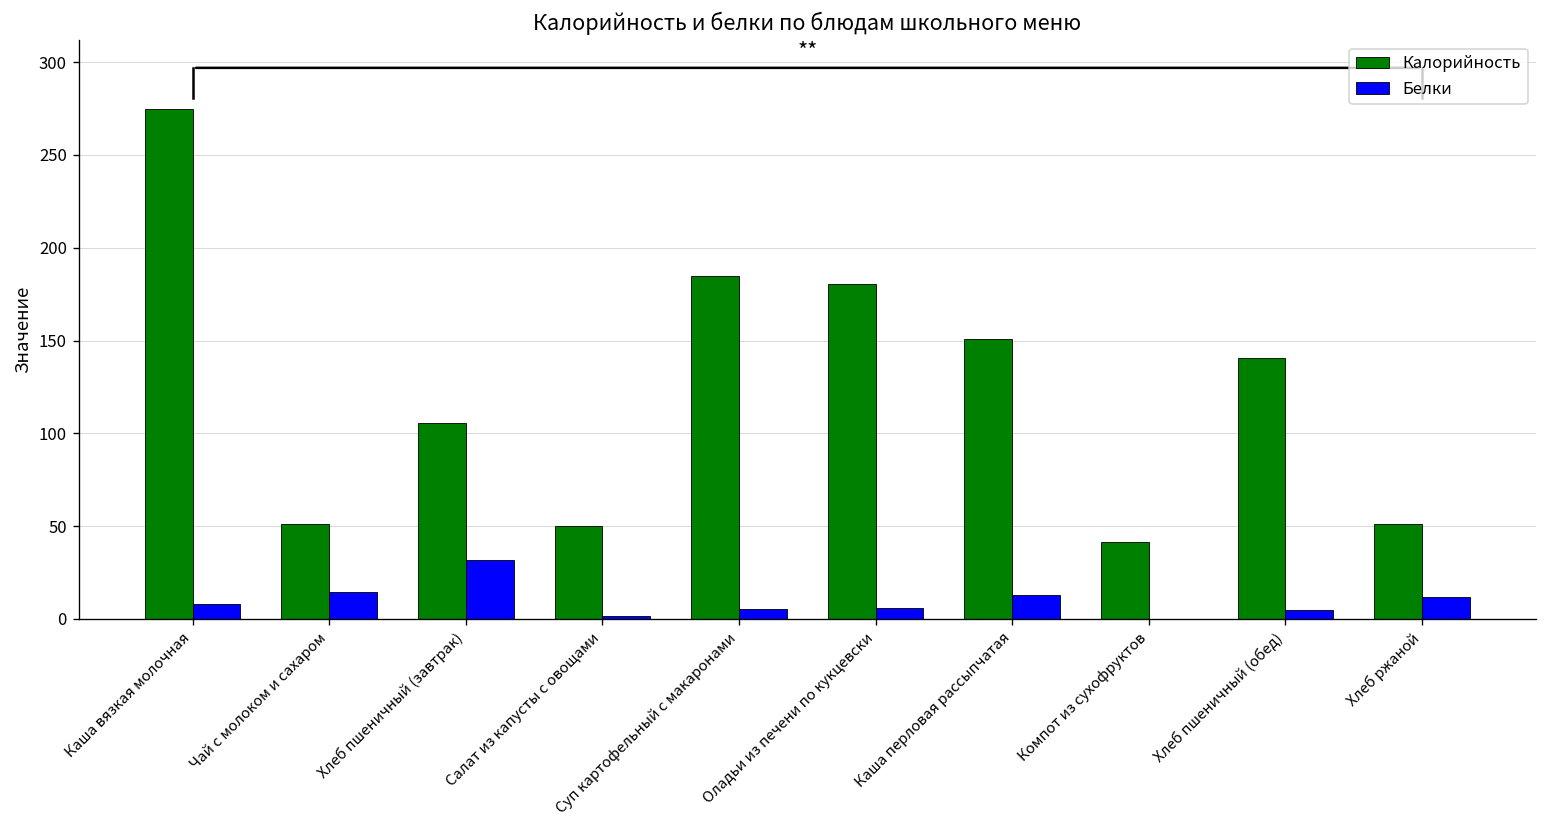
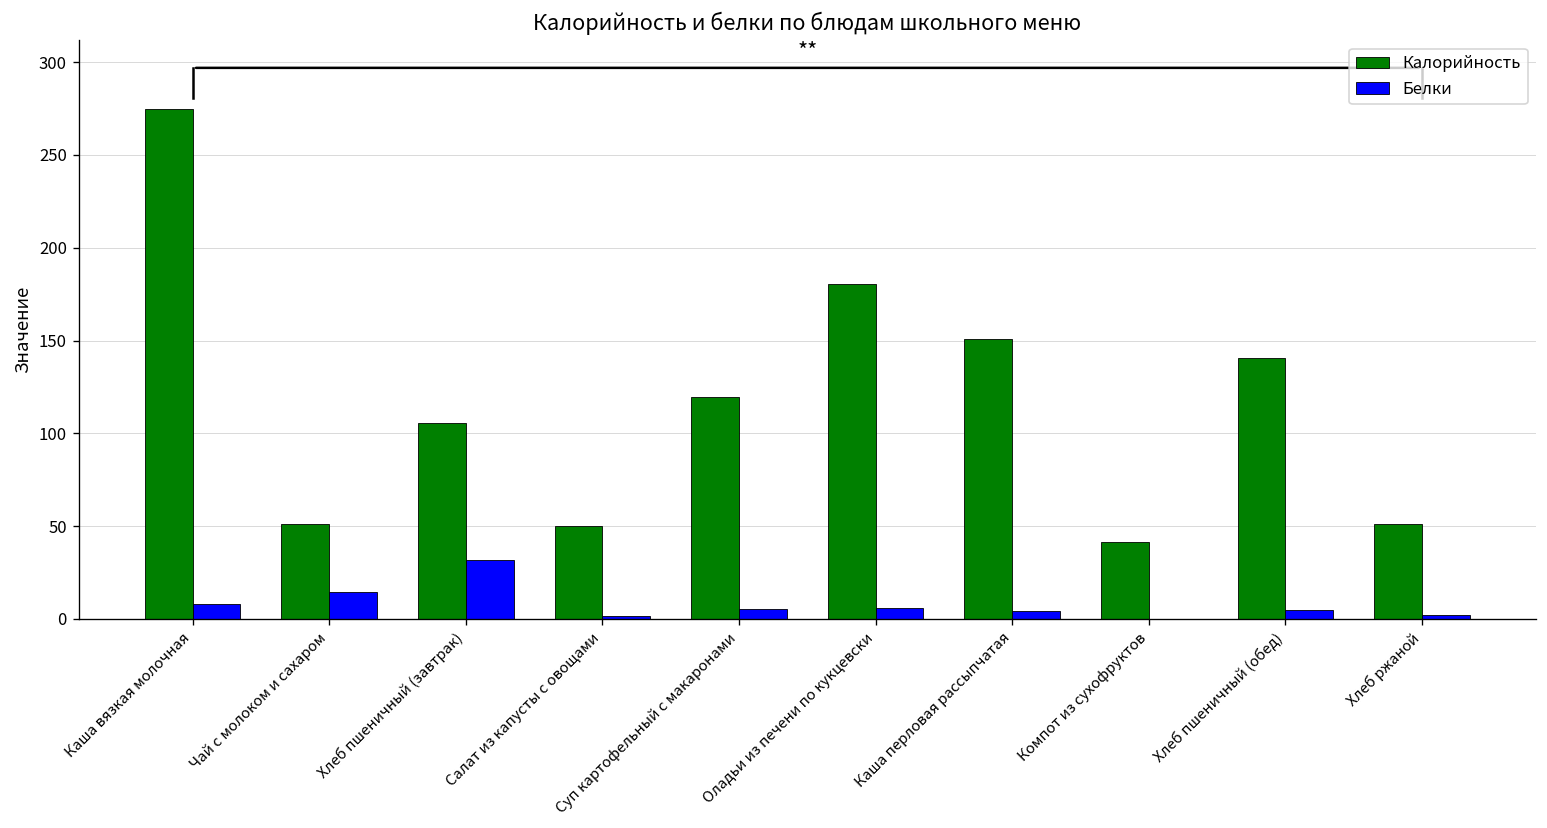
Калорийность, Суп картофельный с макаронами: 185 -> 120
Белки, Каша перловая рассыпчатая: 13 -> 4
Белки, Хлеб ржаной: 12 -> 2
